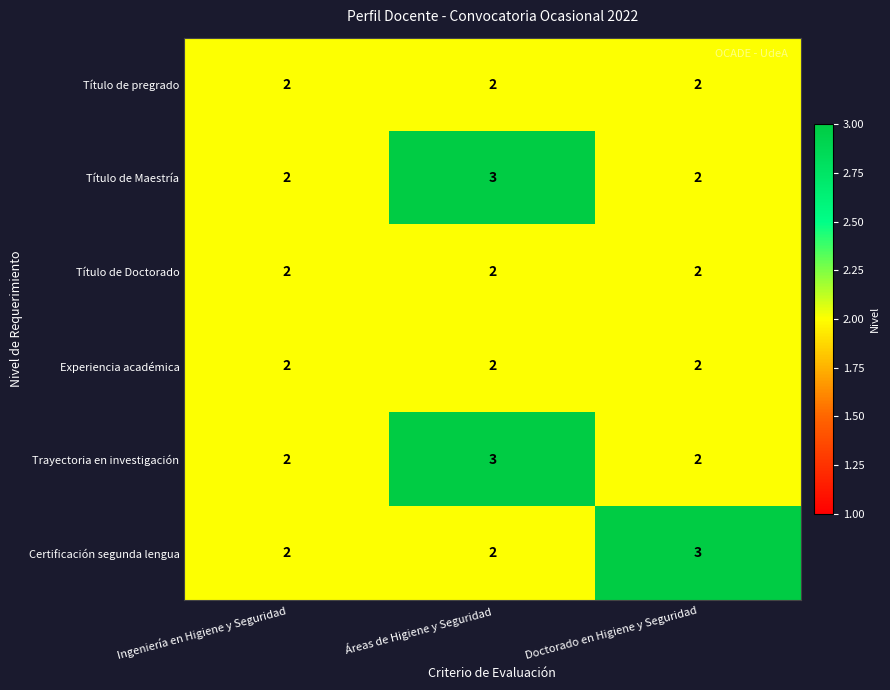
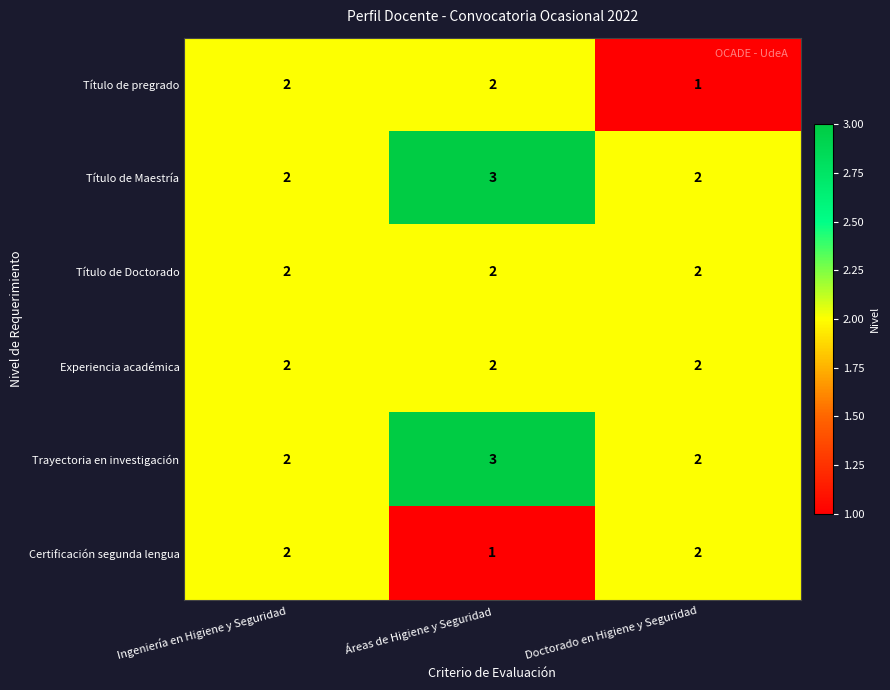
Título de pregrado, Doctorado en Higiene y Seguridad: 2 -> 1
Certificación segunda lengua, Áreas de Higiene y Seguridad: 2 -> 1
Certificación segunda lengua, Doctorado en Higiene y Seguridad: 3 -> 2
